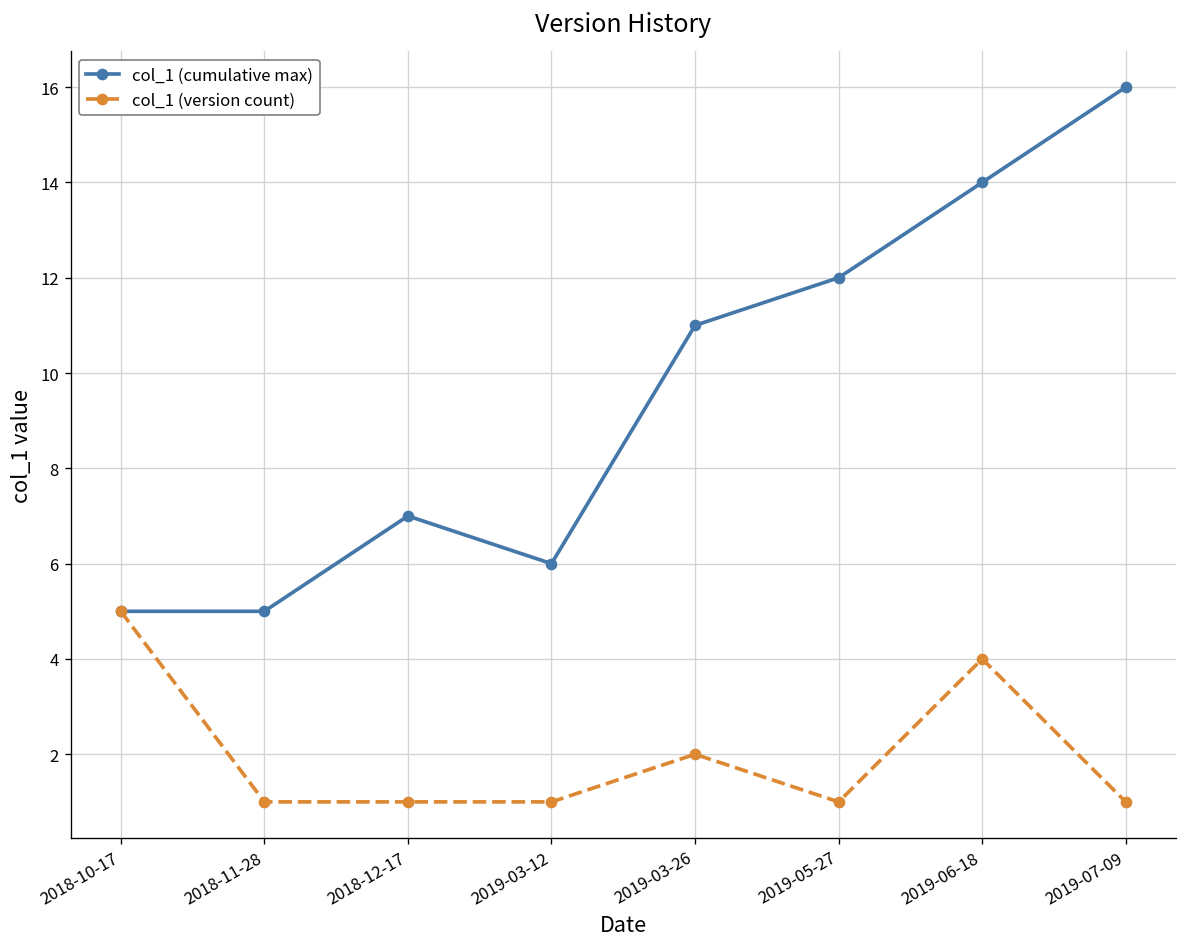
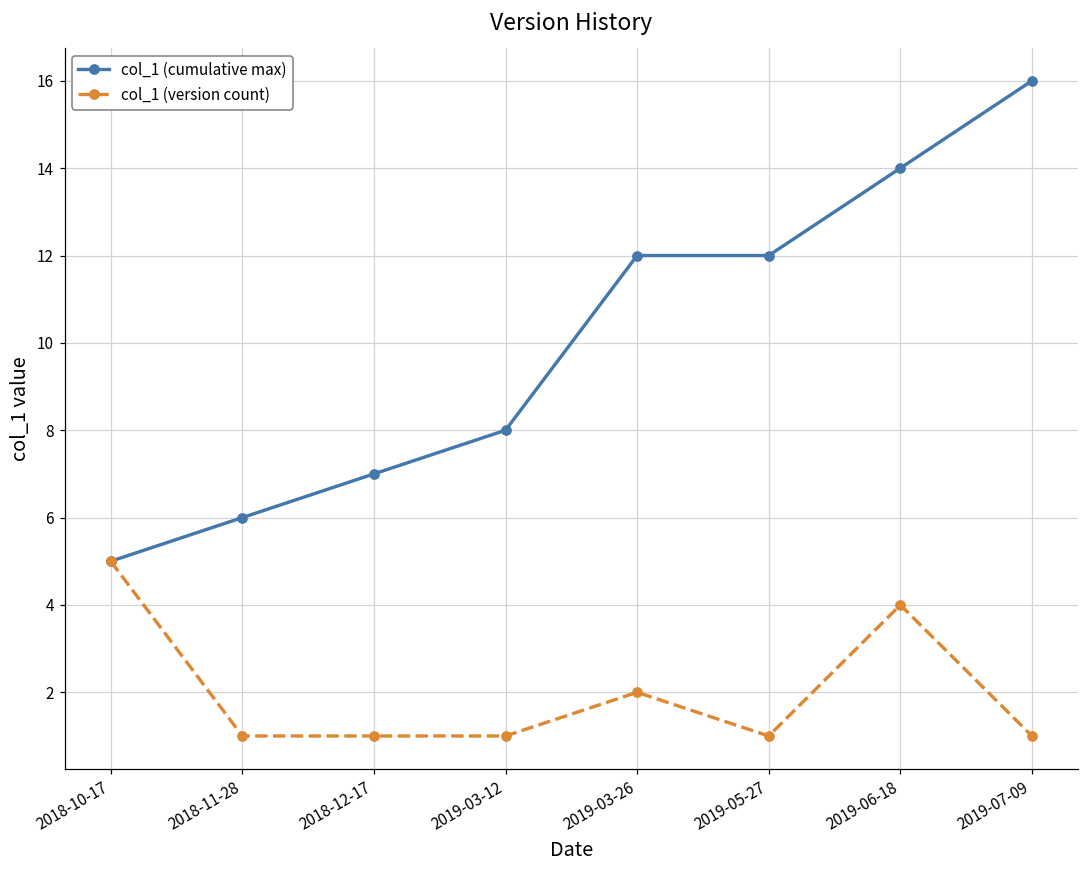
col_1 (cumulative max), 2018-11-28: 5 -> 6
col_1 (cumulative max), 2019-03-12: 6 -> 8
col_1 (cumulative max), 2019-03-26: 11 -> 12
